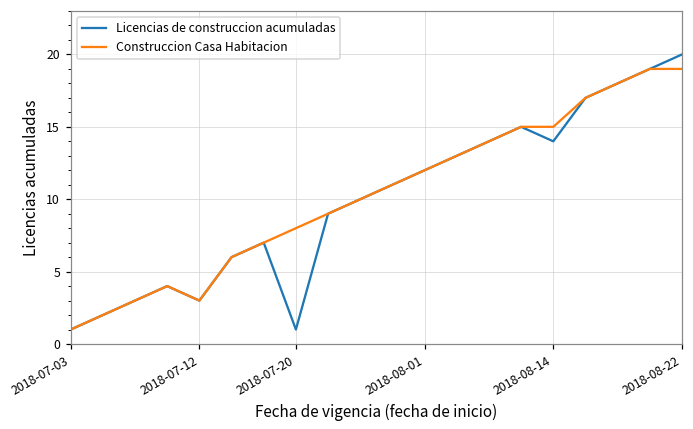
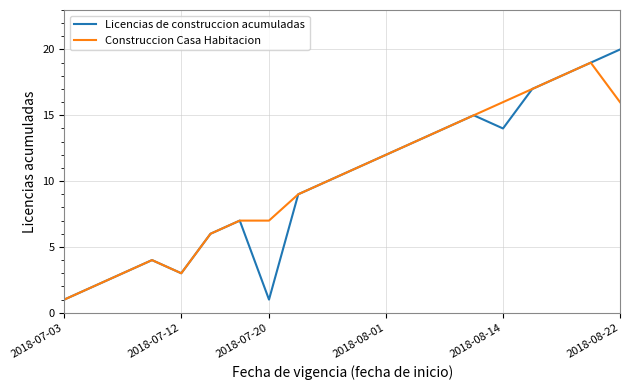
Construccion Casa Habitacion, 2018-07-20: 8 -> 7
Construccion Casa Habitacion, 2018-08-14: 15 -> 16
Construccion Casa Habitacion, 2018-08-22: 19 -> 16
